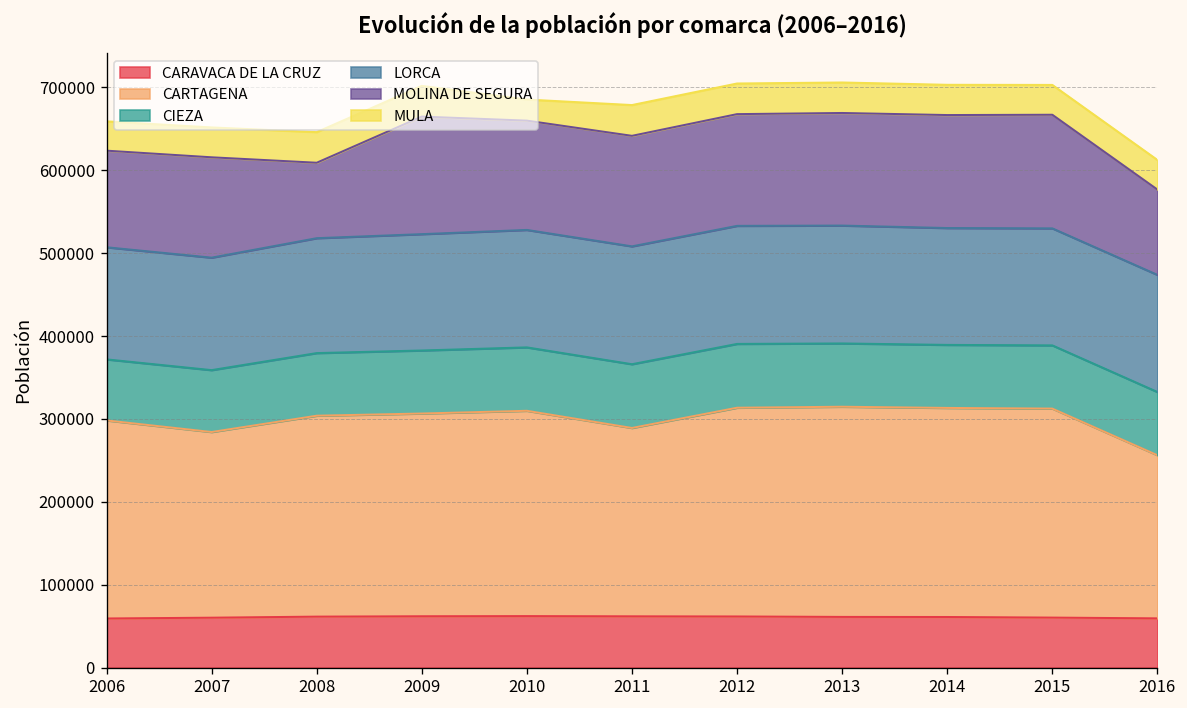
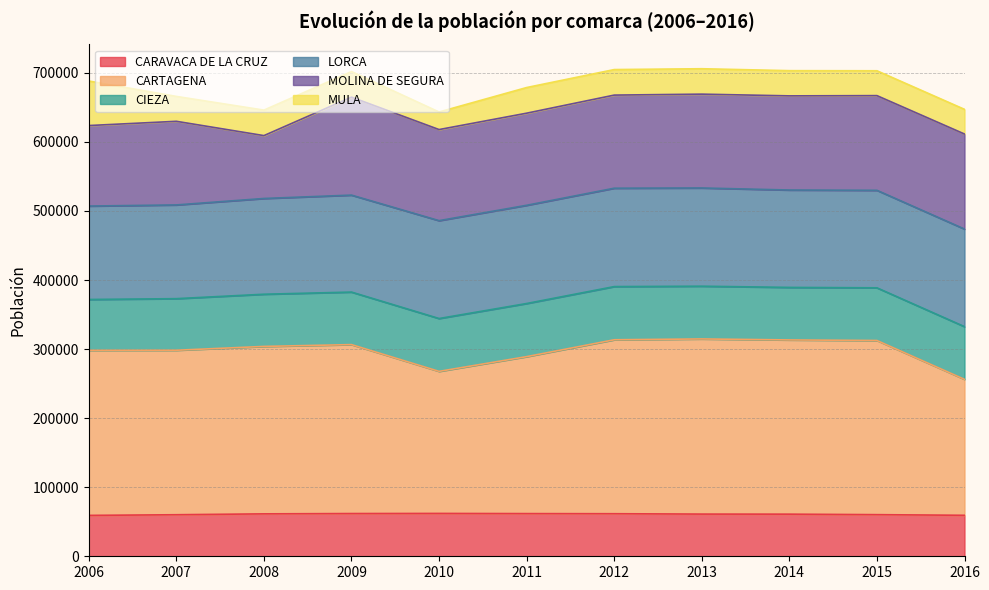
MULA, 2006: 40000 -> 60000
CARTAGENA, 2007: 220000 -> 240000
CARTAGENA, 2010: 250000 -> 210000
MOLINA DE SEGURA, 2016: 100000 -> 140000
